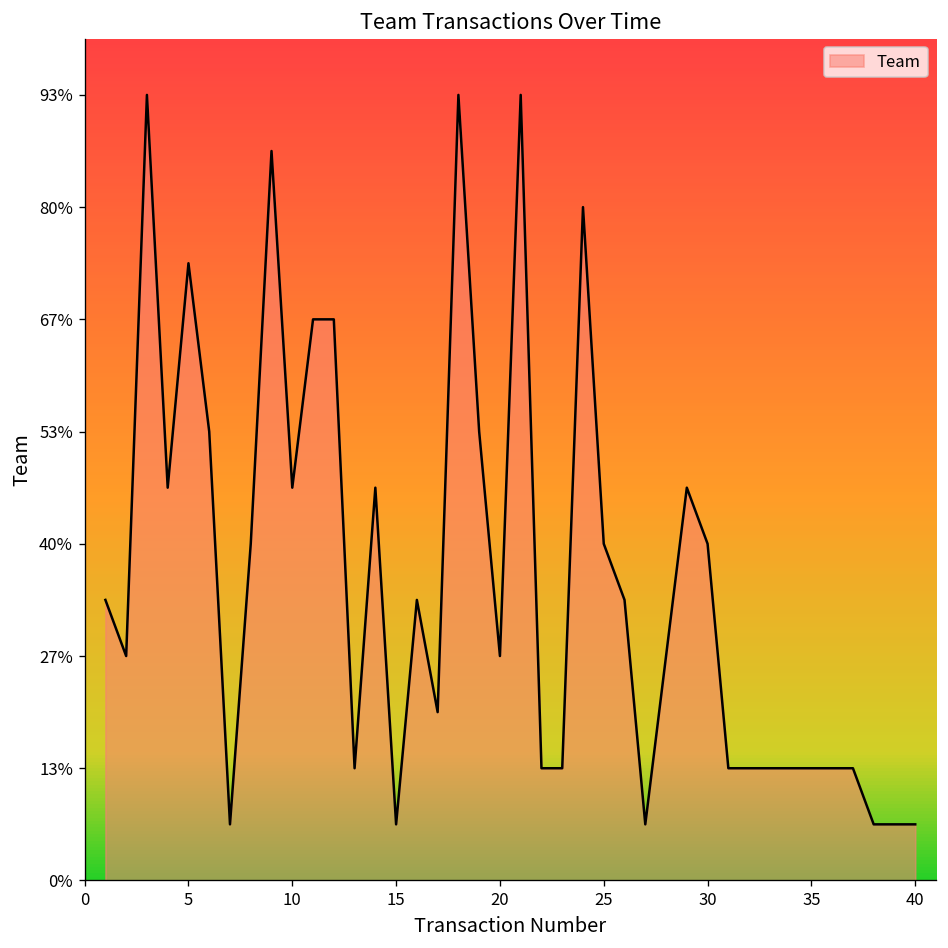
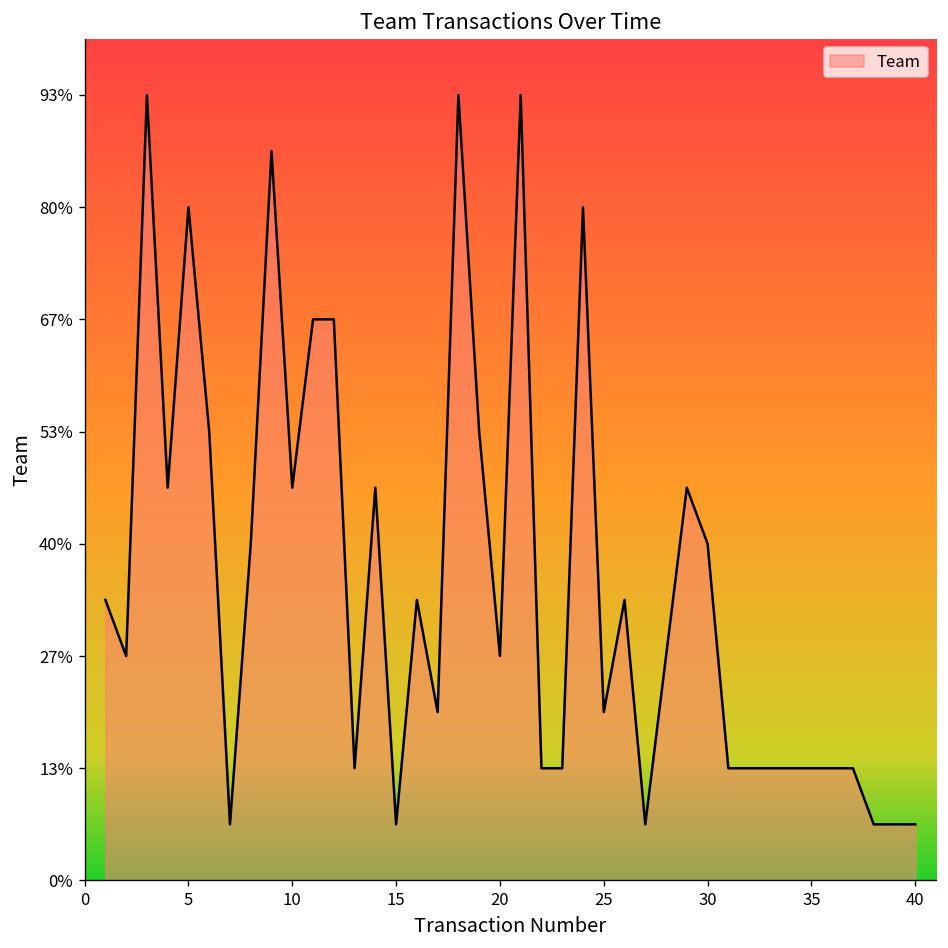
5: 73% -> 80%
25: 40% -> 20%
